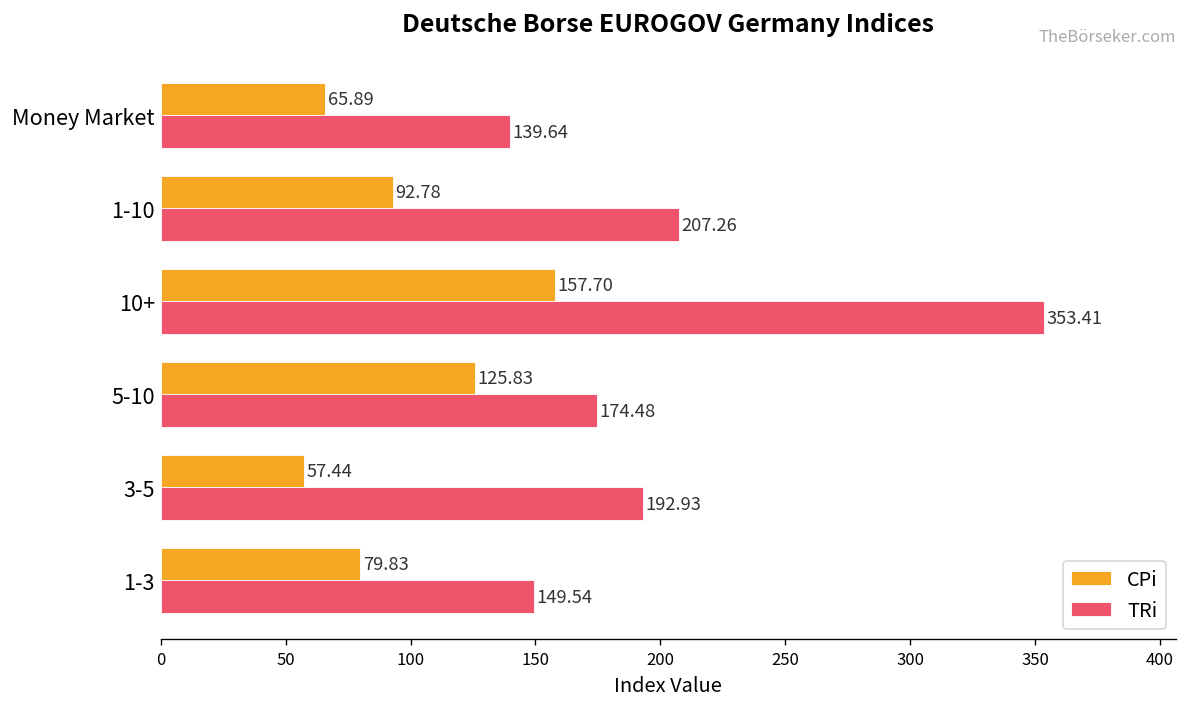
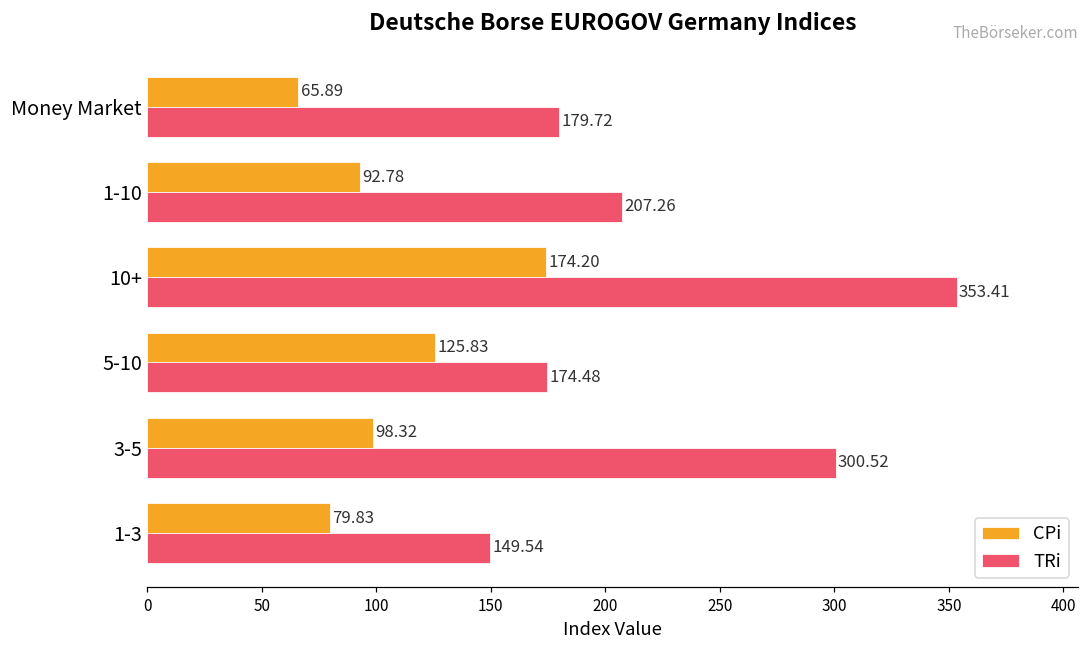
TRi, Money Market: 139.64 -> 179.72
CPi, 10+: 157.70 -> 174.20
CPi, 3-5: 57.44 -> 98.32
TRi, 3-5: 192.93 -> 300.52
